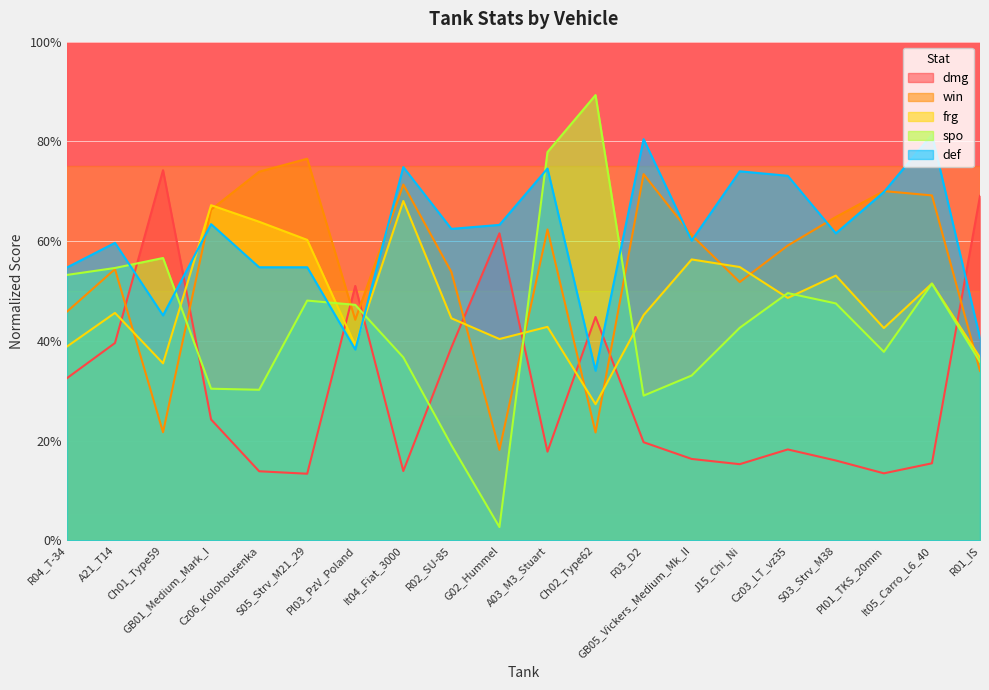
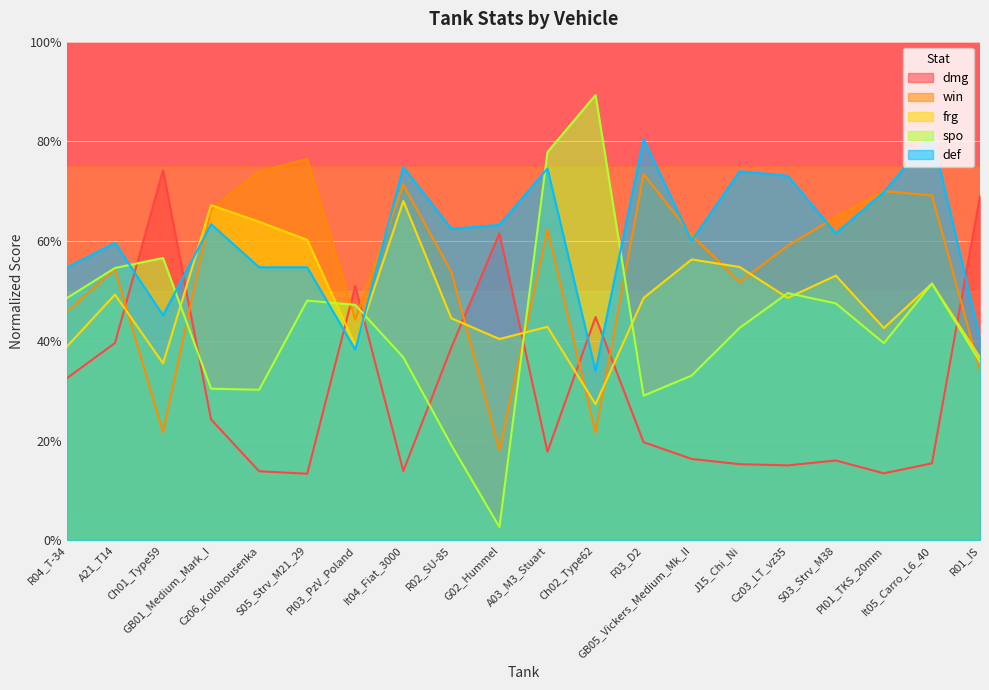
spo, R04_T-34: 53% -> 49%
frg, A21_T14: 46% -> 49%
frg, F03_D2: 45% -> 49%
dmg, Cz03_LT_vz35: 18% -> 15%
spo, Pl01_TKS_20mm: 38% -> 40%
